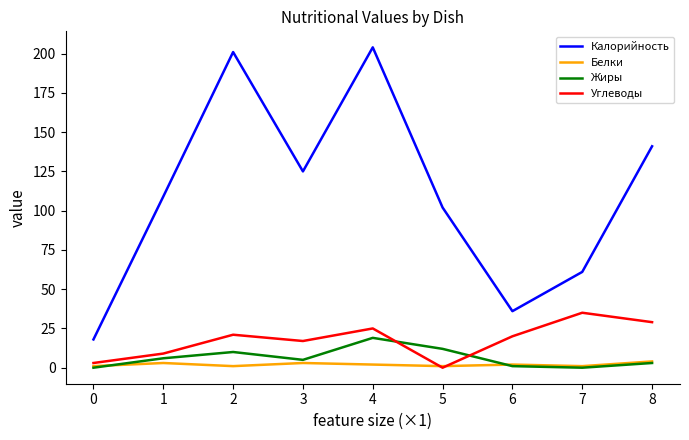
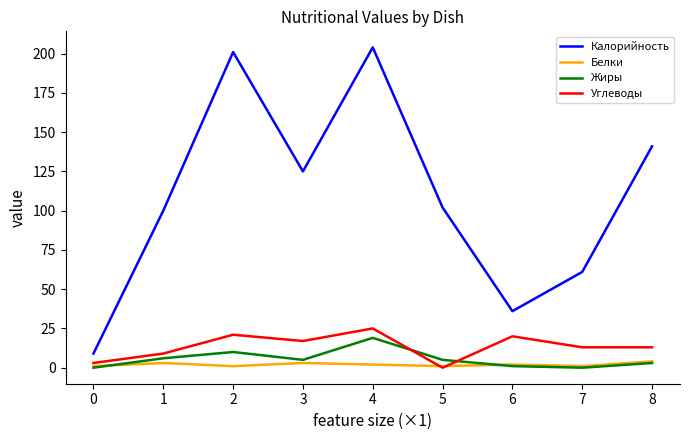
Калорийность, 0: 18 -> 9
Калорийность, 1: 109 -> 100
Жиры, 5: 12 -> 5
Углеводы, 7: 35 -> 13
Углеводы, 8: 29 -> 13
